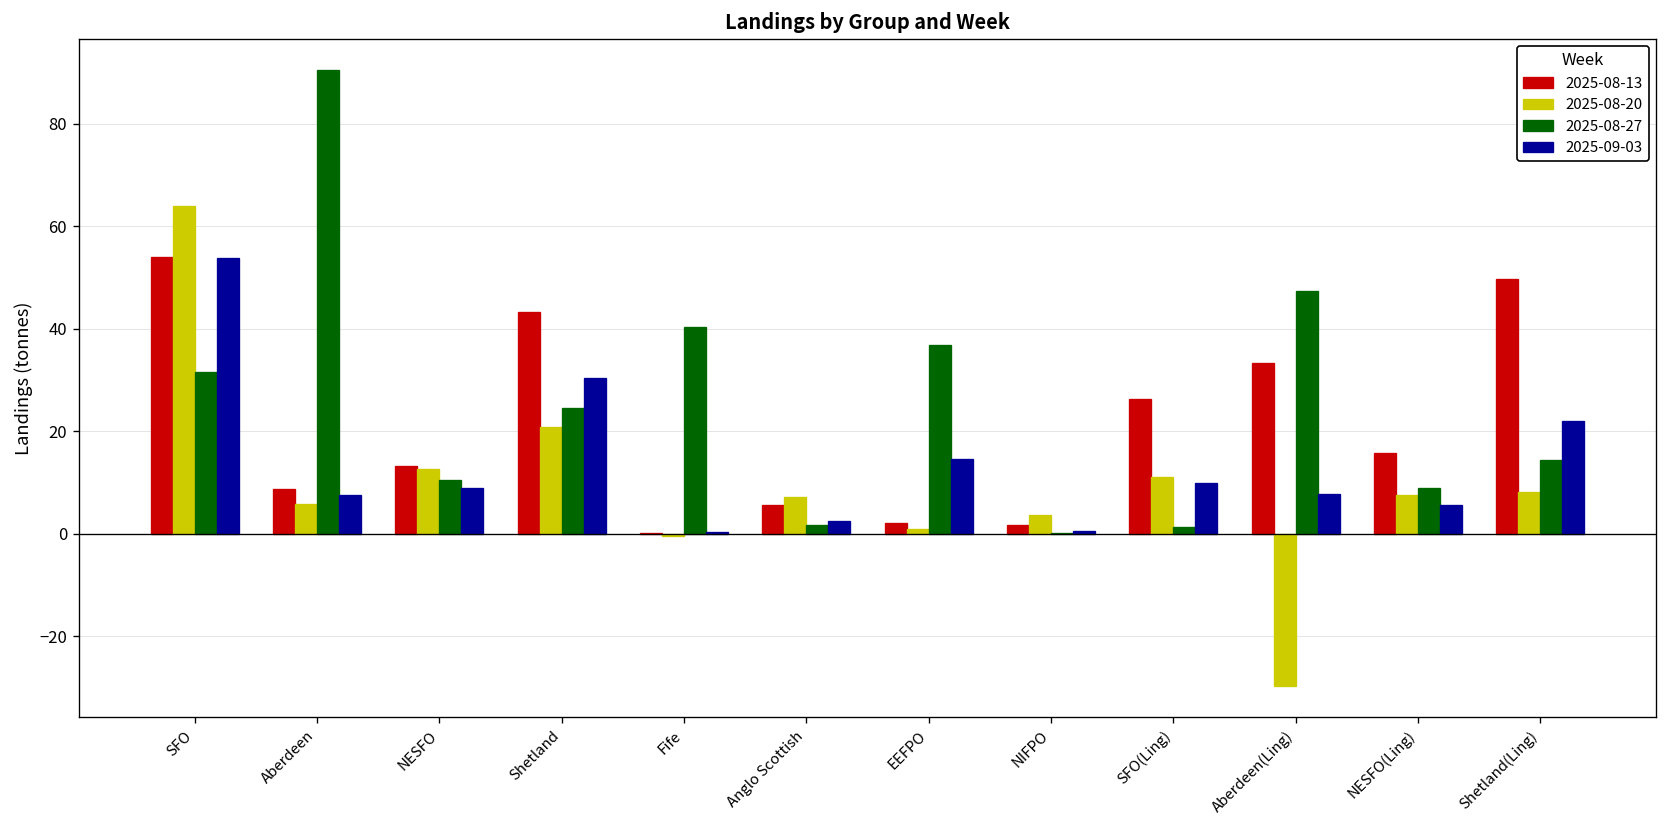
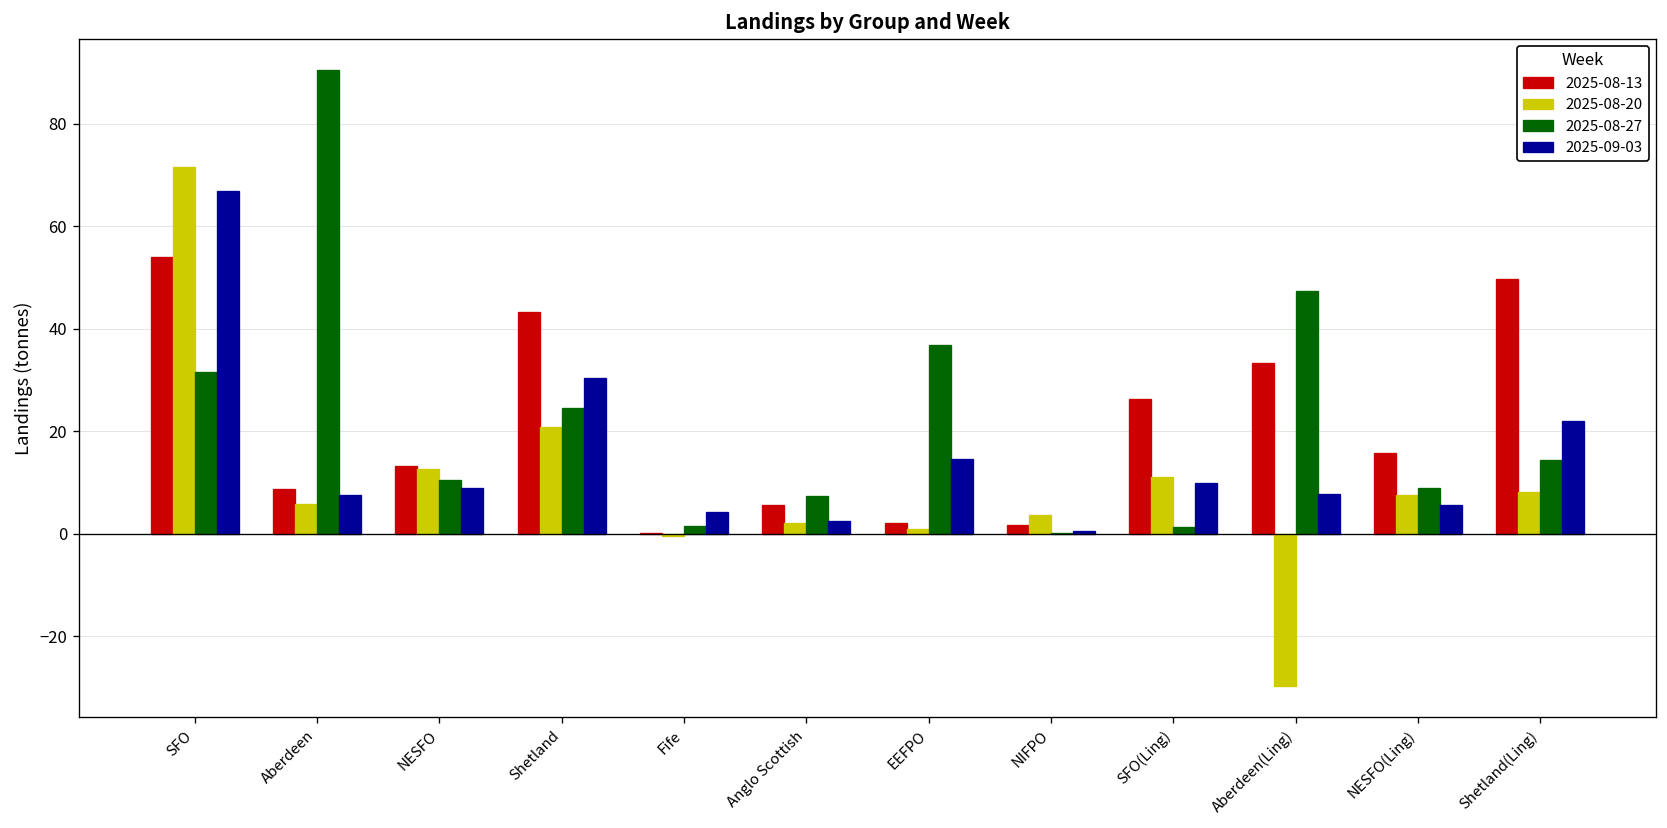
2025-08-20, SFO: 64 -> 71
2025-09-03, SFO: 54 -> 67
2025-08-27, Fife: 40 -> 2
2025-09-03, Fife: 0 -> 4
2025-08-20, Anglo Scottish: 7 -> 2
2025-08-27, Anglo Scottish: 2 -> 7
